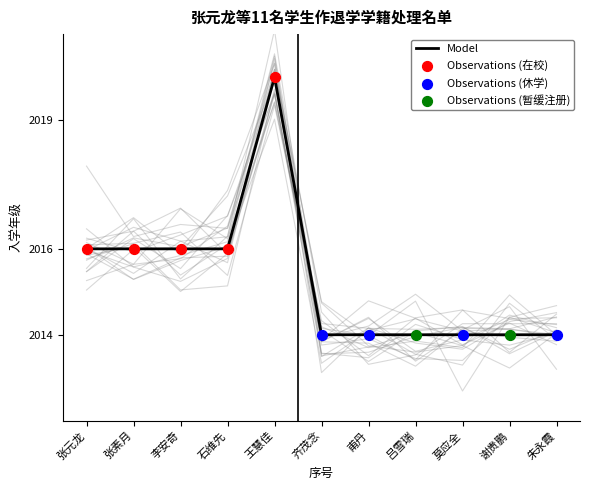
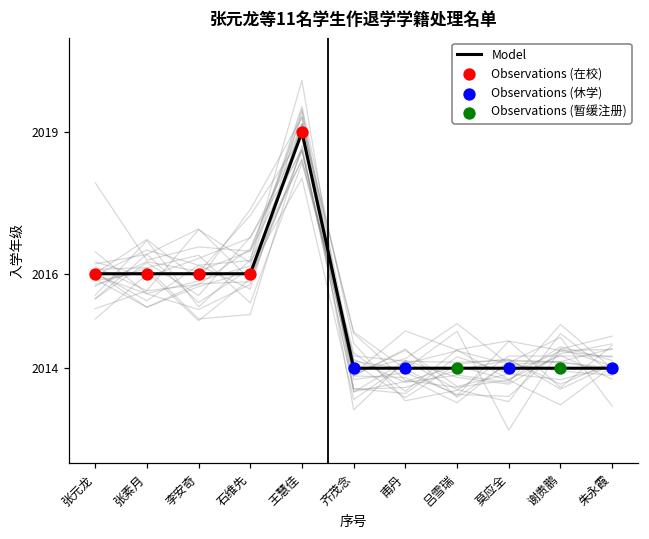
Model, 王慧佳: 2020 -> 2019
